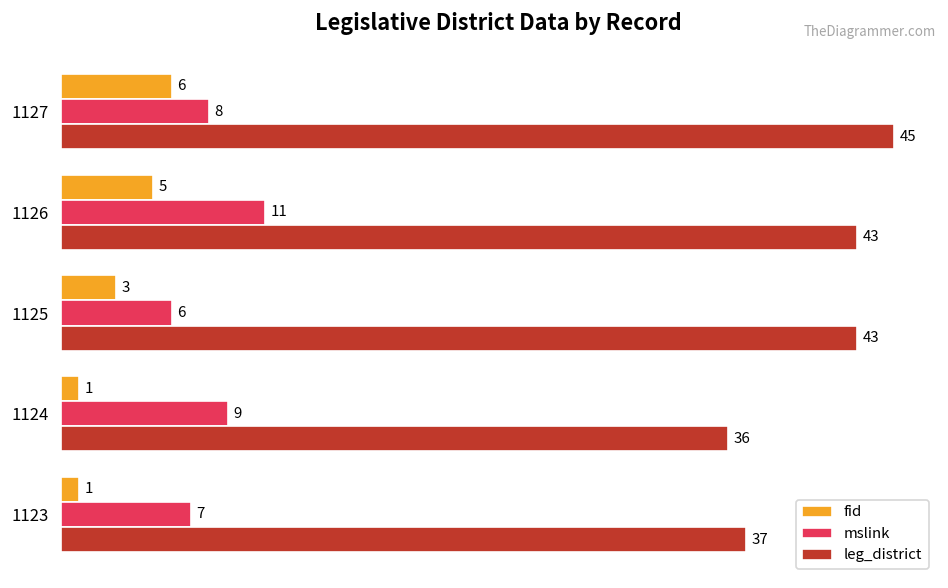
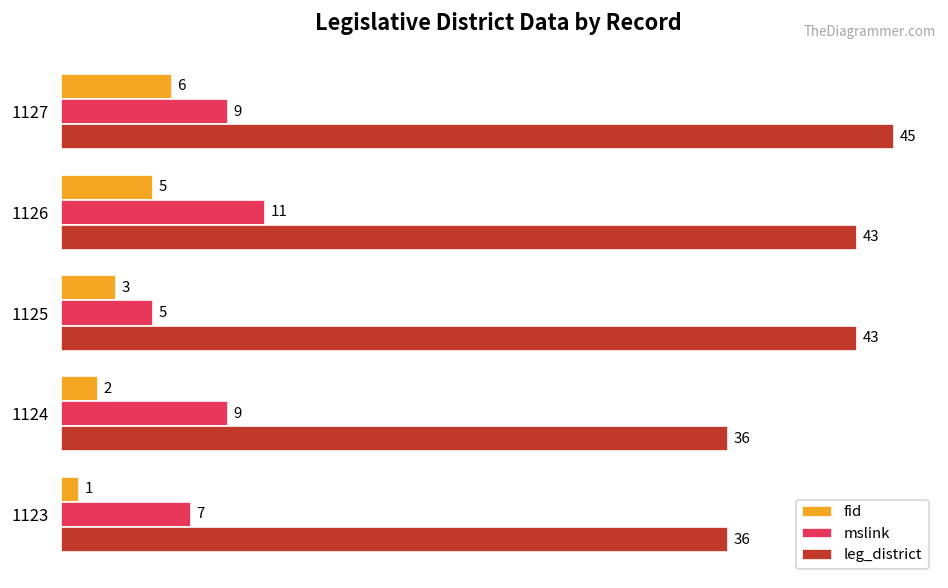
mslink, 1127: 8 -> 9
mslink, 1125: 6 -> 5
fid, 1124: 1 -> 2
leg_district, 1123: 37 -> 36
